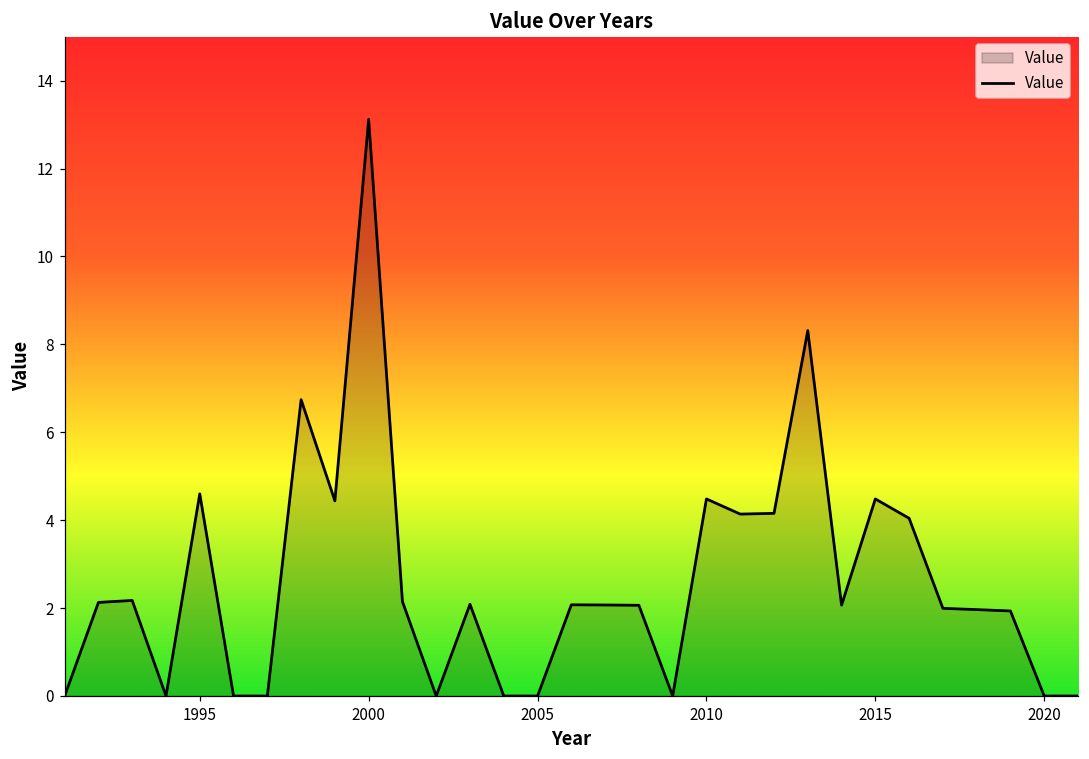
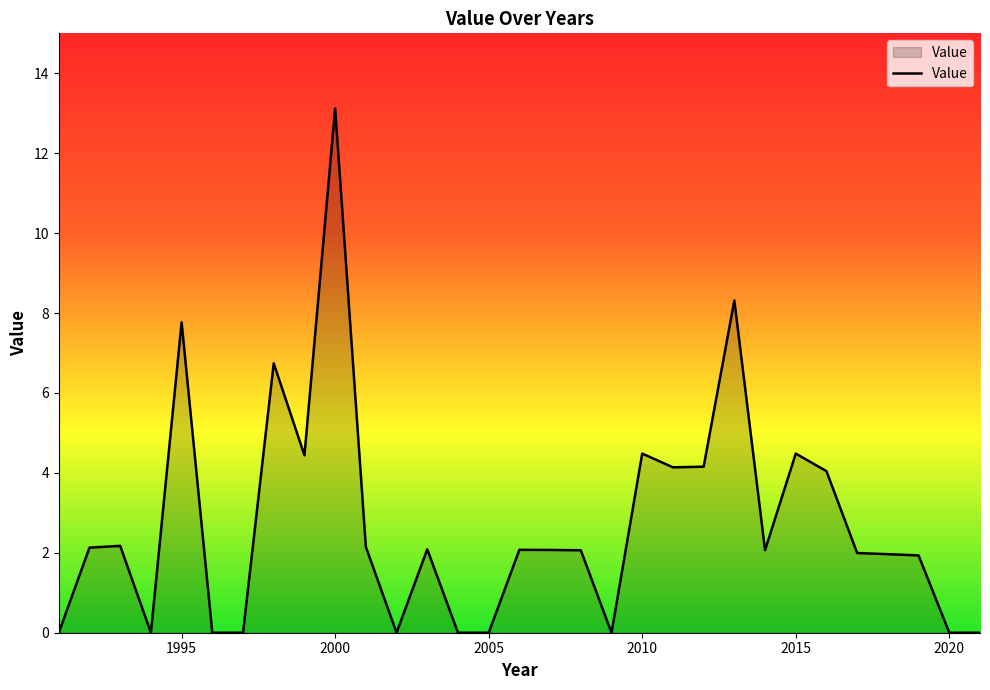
1995: 4.6 -> 7.8
